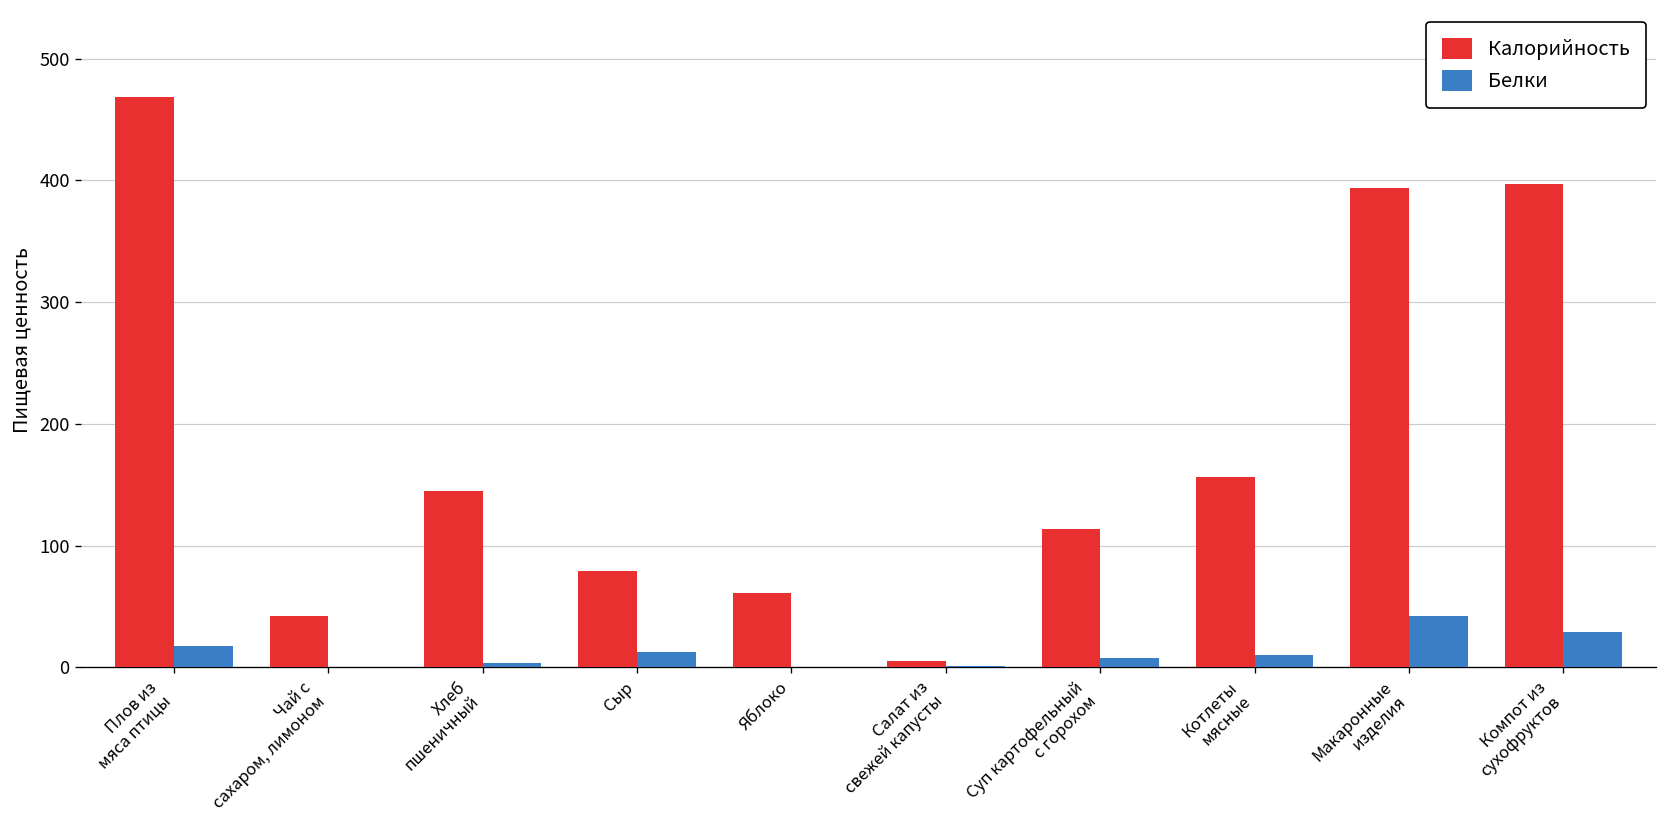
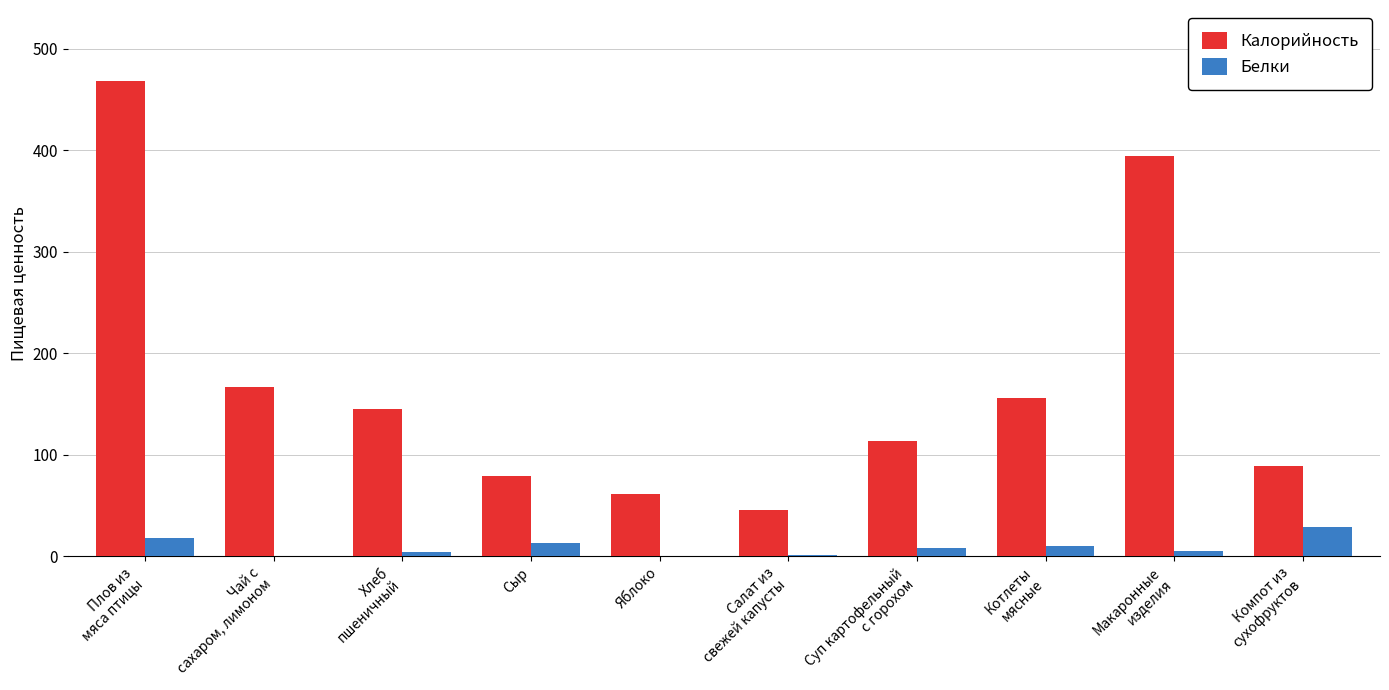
Калорийность, Чай с сахаром, лимоном: 42 -> 166
Калорийность, Салат из свежей капусты: 5 -> 46
Белки, Макаронные изделия: 42 -> 5
Калорийность, Компот из сухофруктов: 397 -> 89
